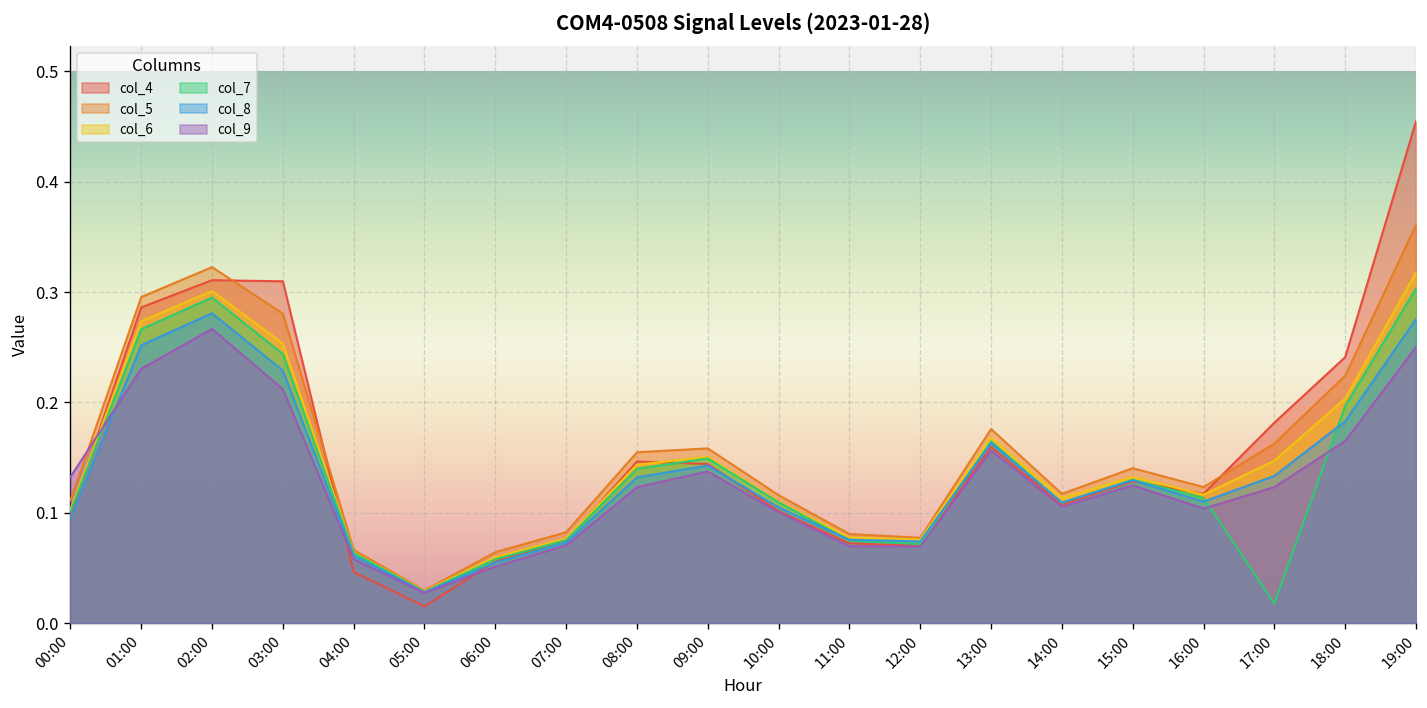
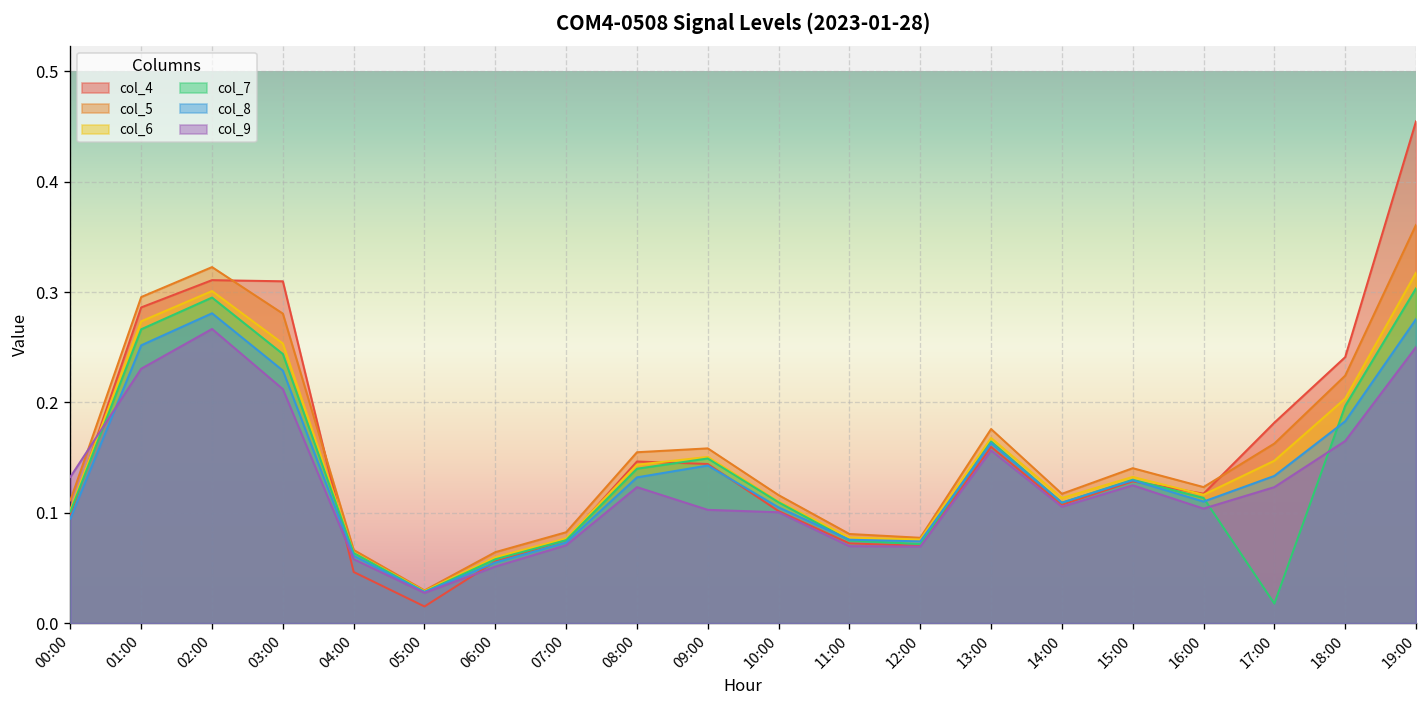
col_9, 09:00: 0.14 -> 0.10
